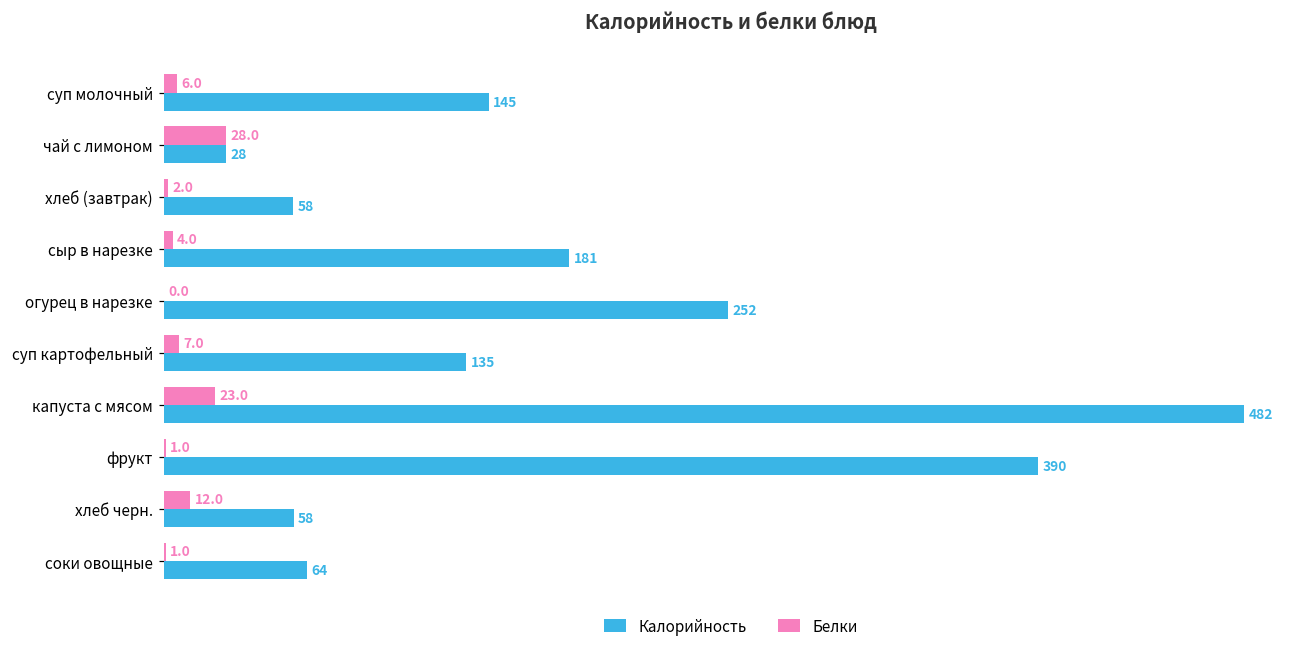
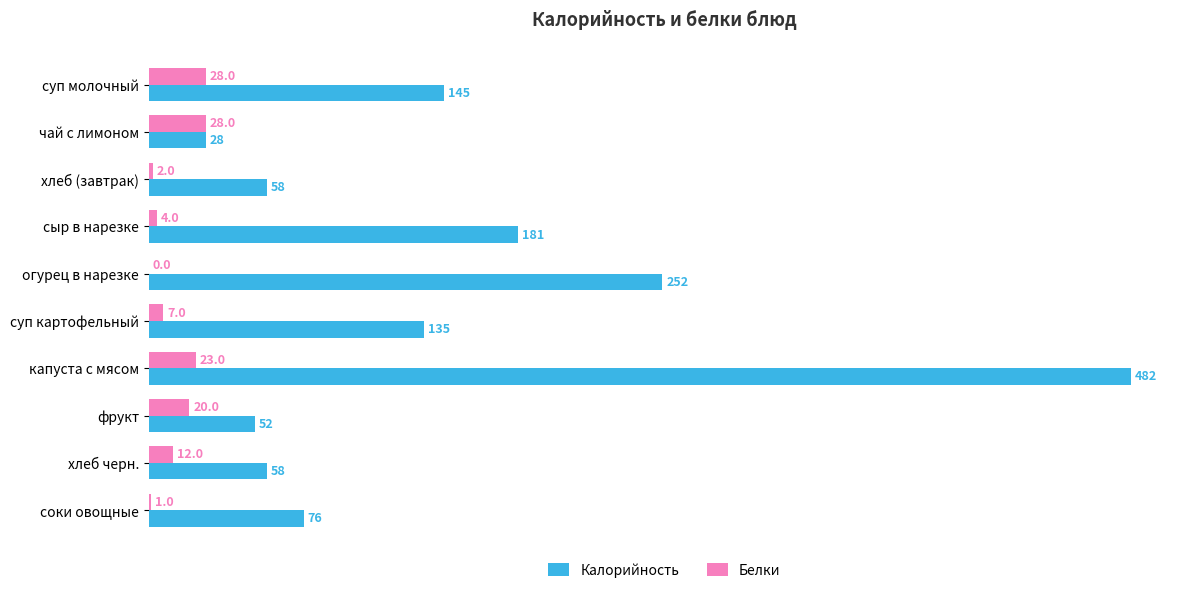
Белки, суп молочный: 6.0 -> 28.0
Белки, фрукт: 1.0 -> 20.0
Калорийность, фрукт: 390 -> 52
Калорийность, соки овощные: 64 -> 76
